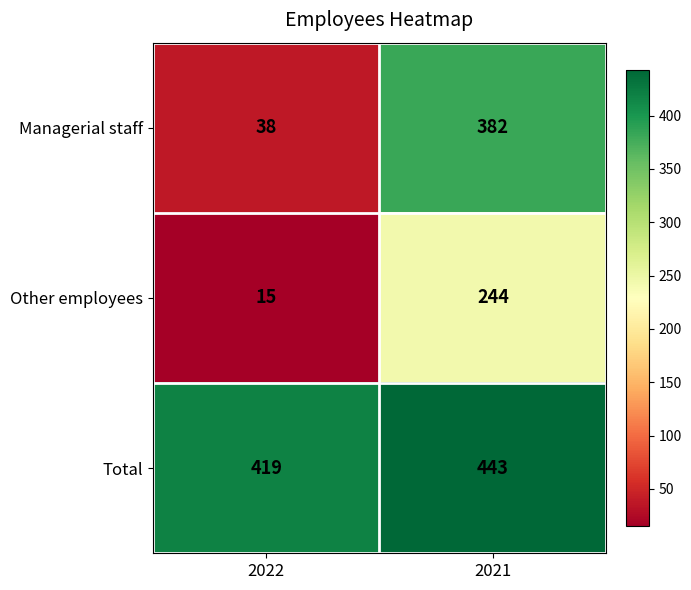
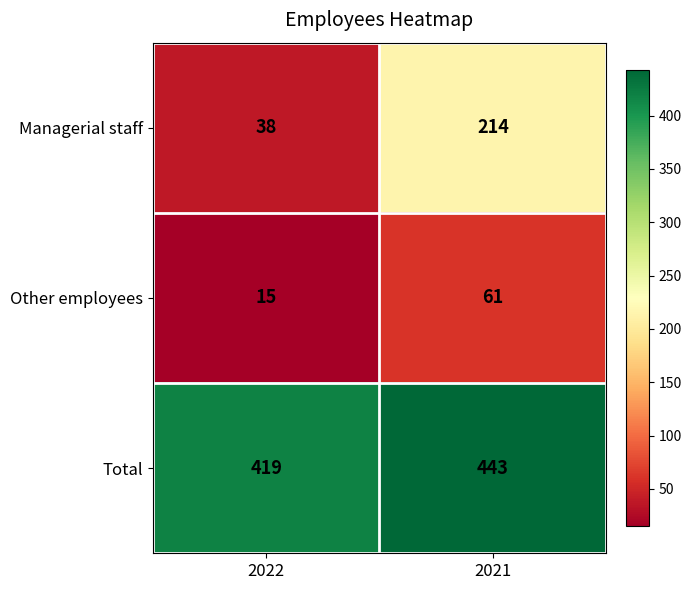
Managerial staff, 2021: 382 -> 214
Other employees, 2021: 244 -> 61
